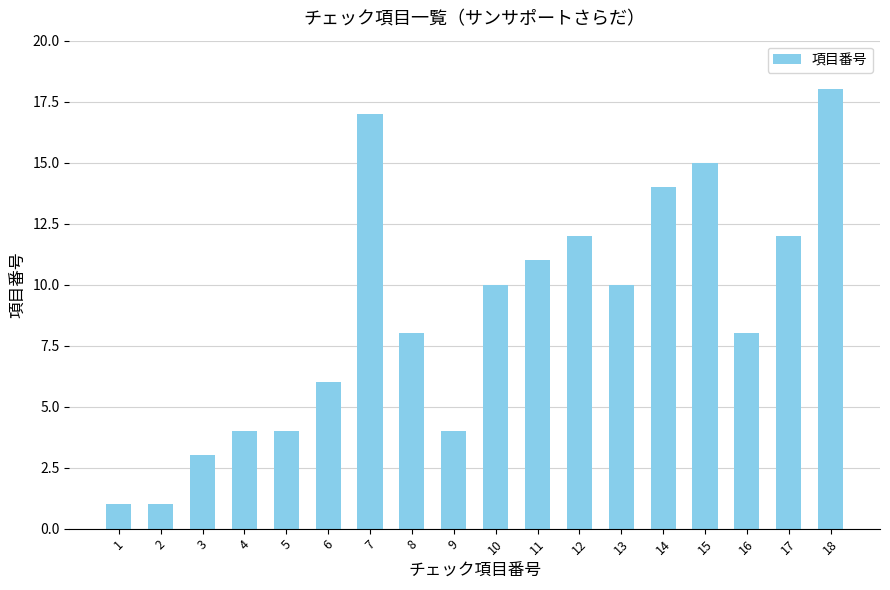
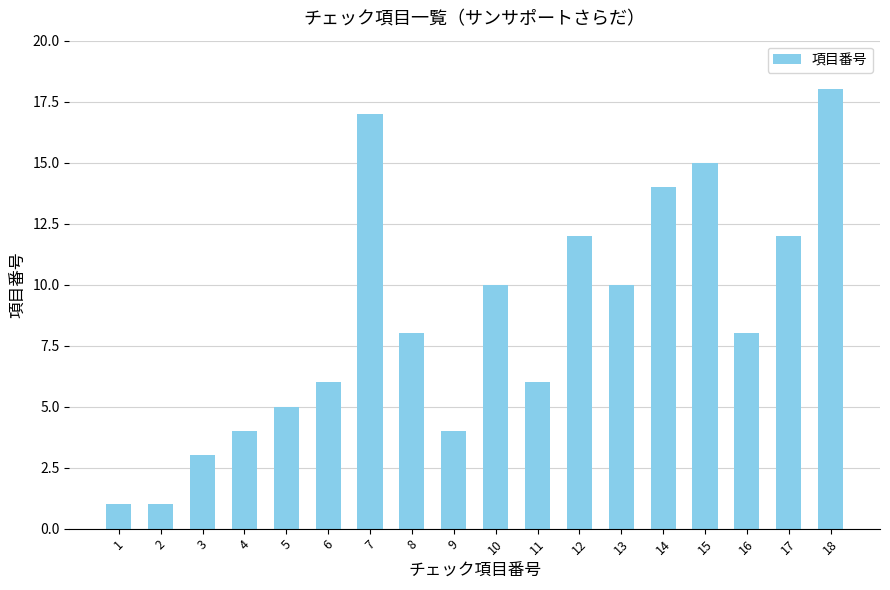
5: 4 -> 5
11: 11 -> 6
